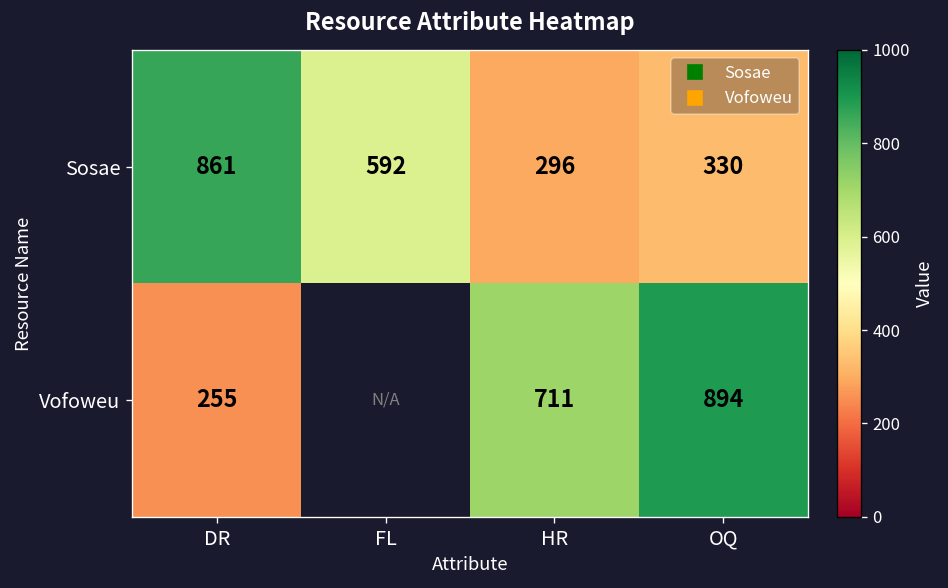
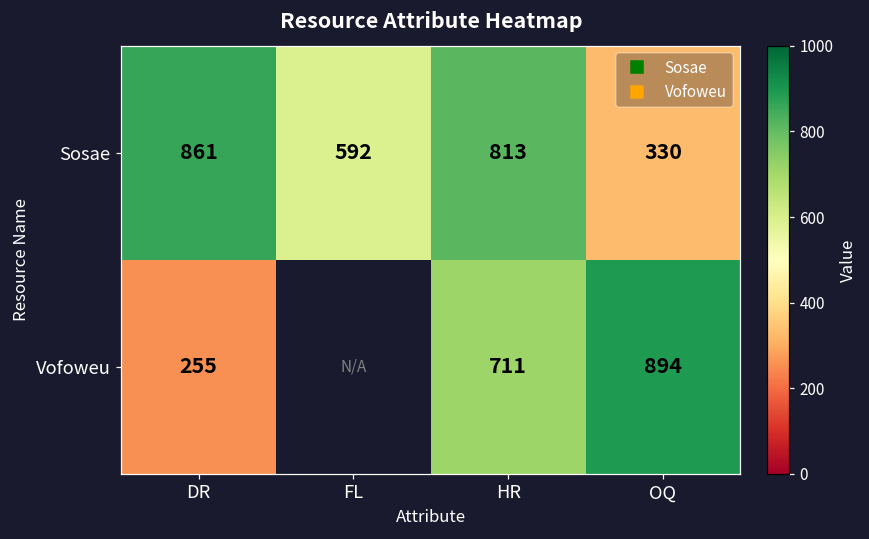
Sosae, HR: 296 -> 813
